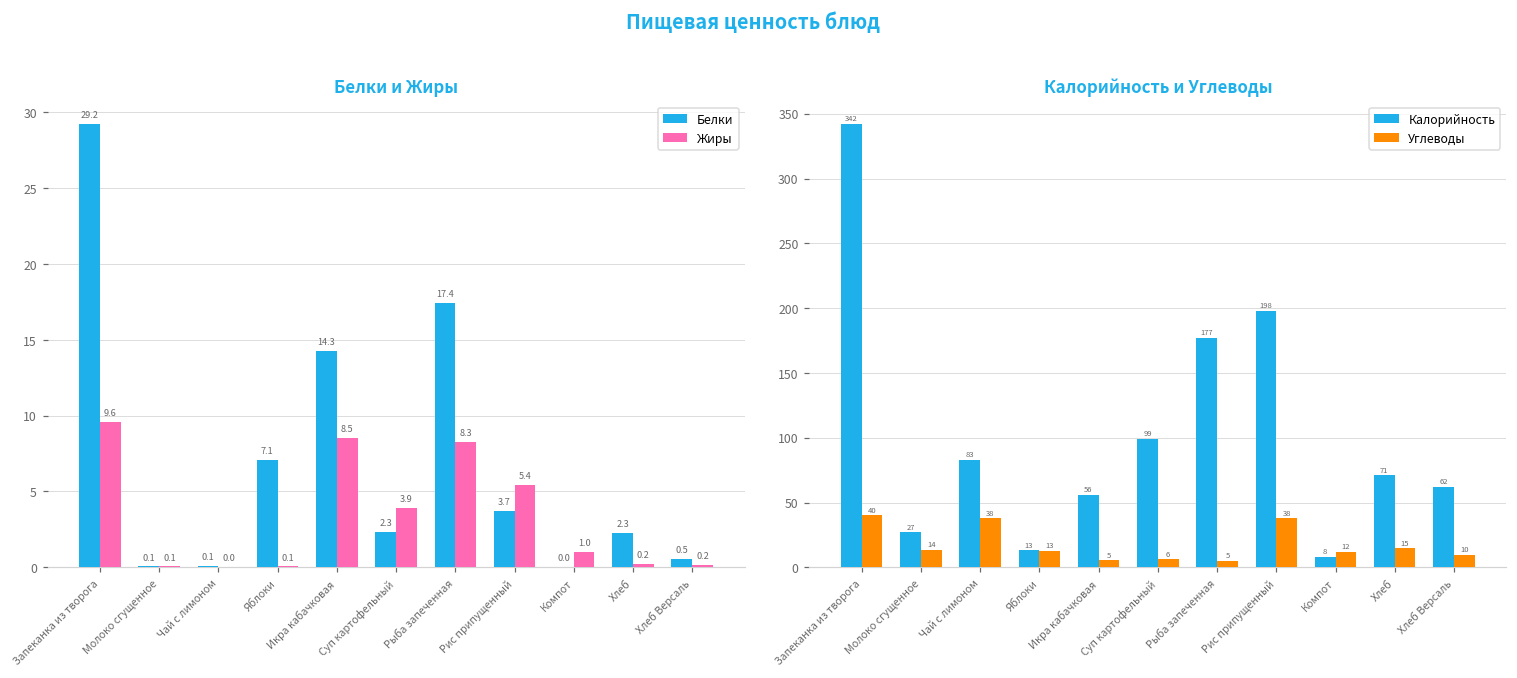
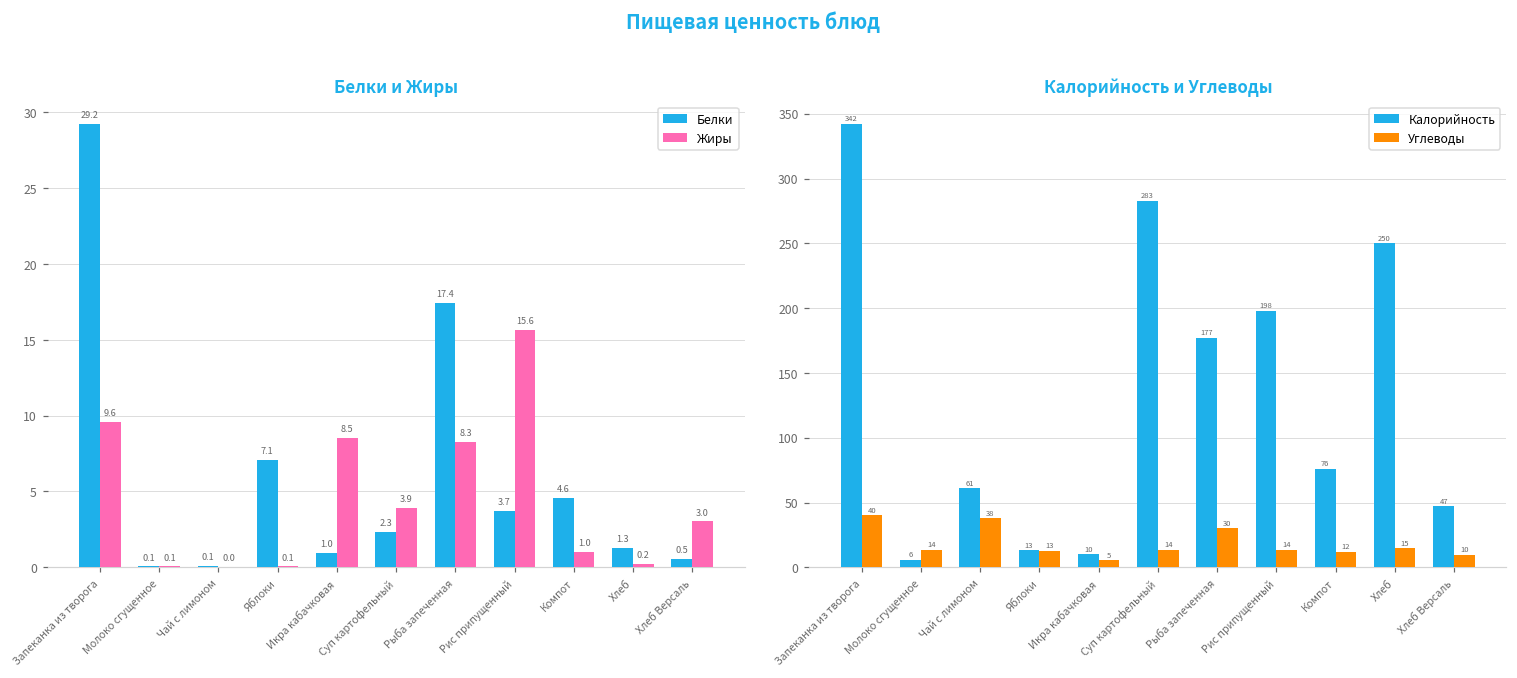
Белки и Жиры, Белки, Икра кабачковая: 14.3 -> 1.0
Белки и Жиры, Жиры, Рис припущенный: 5.4 -> 15.6
Белки и Жиры, Белки, Компот: 0.0 -> 4.6
Белки и Жиры, Белки, Хлеб: 2.3 -> 1.3
Белки и Жиры, Жиры, Хлеб Версаль: 0.2 -> 3.0
Калорийность и Углеводы, Калорийность, Молоко сгущенное: 27 -> 6
Калорийность и Углеводы, Калорийность, Чай с лимоном: 83 -> 61
Калорийность и Углеводы, Калорийность, Икра кабачковая: 56 -> 10
Калорийность и Углеводы, Калорийность, Суп картофельный: 99 -> 283
Калорийность и Углеводы, Углеводы, Суп картофельный: 6 -> 14
Калорийность и Углеводы, Углеводы, Рыба запеченная: 5 -> 30
Калорийность и Углеводы, Углеводы, Рис припущенный: 38 -> 14
Калорийность и Углеводы, Калорийность, Компот: 8 -> 76
Калорийность и Углеводы, Калорийность, Хлеб: 71 -> 250
Калорийность и Углеводы, Калорийность, Хлеб Версаль: 62 -> 47
